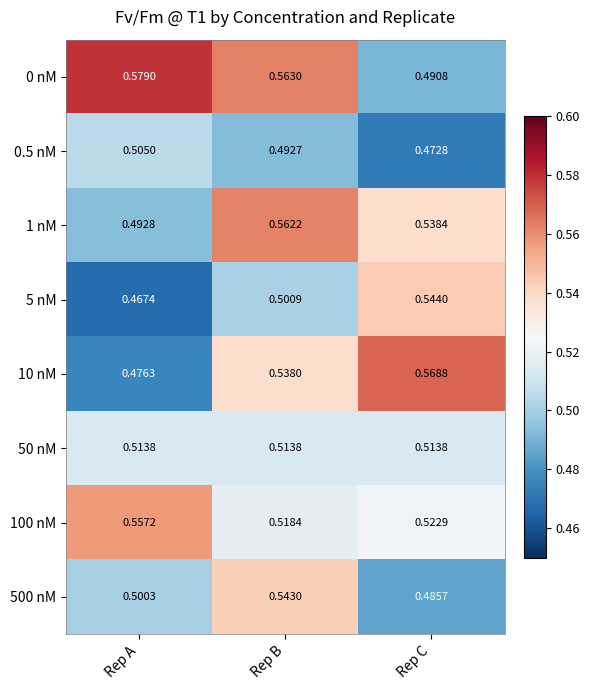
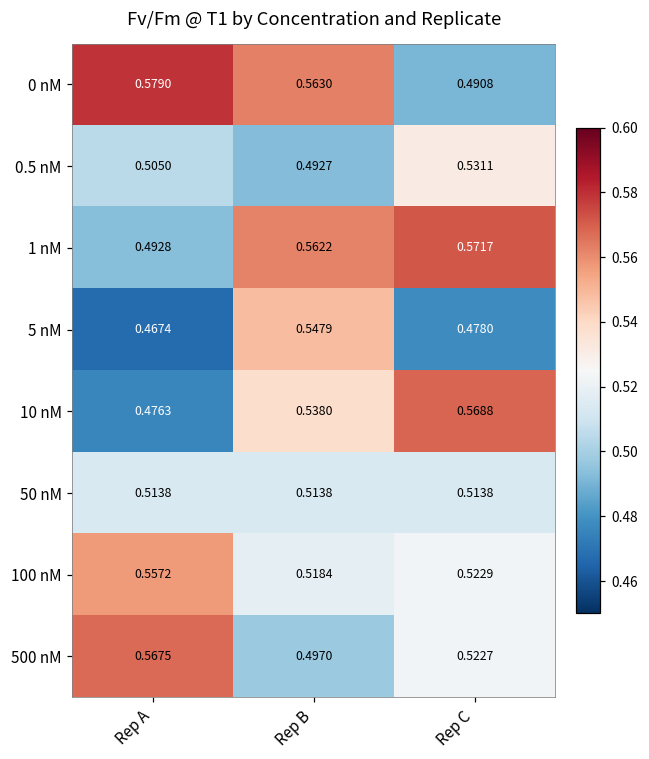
0.5 nM, Rep C: 0.4728 -> 0.5311
1 nM, Rep C: 0.5384 -> 0.5717
5 nM, Rep B: 0.5009 -> 0.5479
5 nM, Rep C: 0.5440 -> 0.4780
500 nM, Rep A: 0.5003 -> 0.5675
500 nM, Rep B: 0.5430 -> 0.4970
500 nM, Rep C: 0.4857 -> 0.5227
